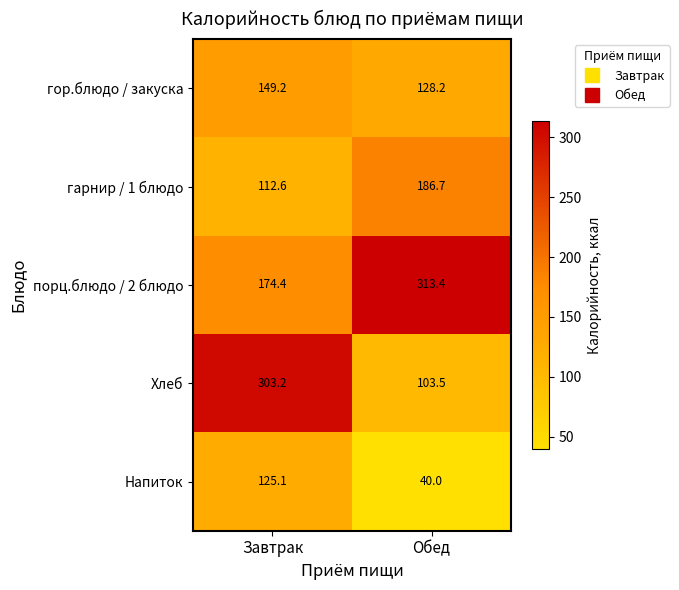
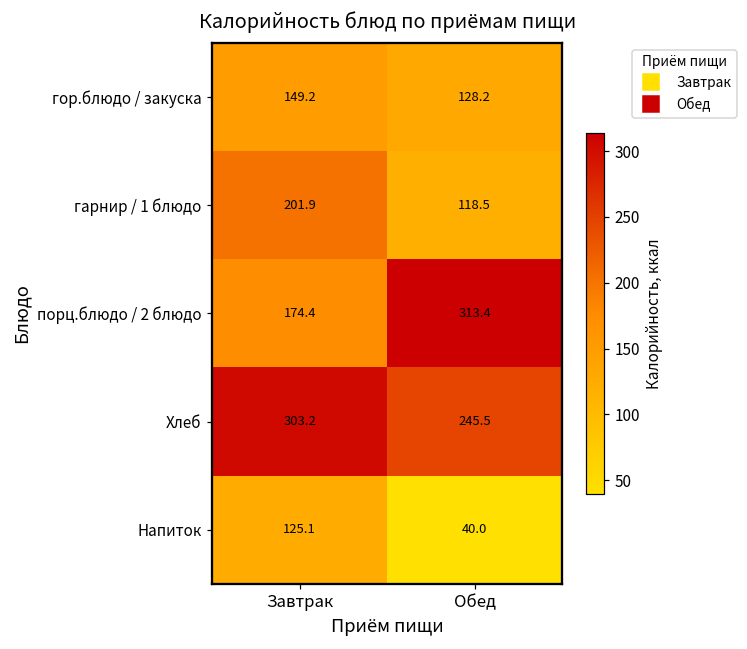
гарнир / 1 блюдо, Завтрак: 112.6 -> 201.9
гарнир / 1 блюдо, Обед: 186.7 -> 118.5
Хлеб, Обед: 103.5 -> 245.5
